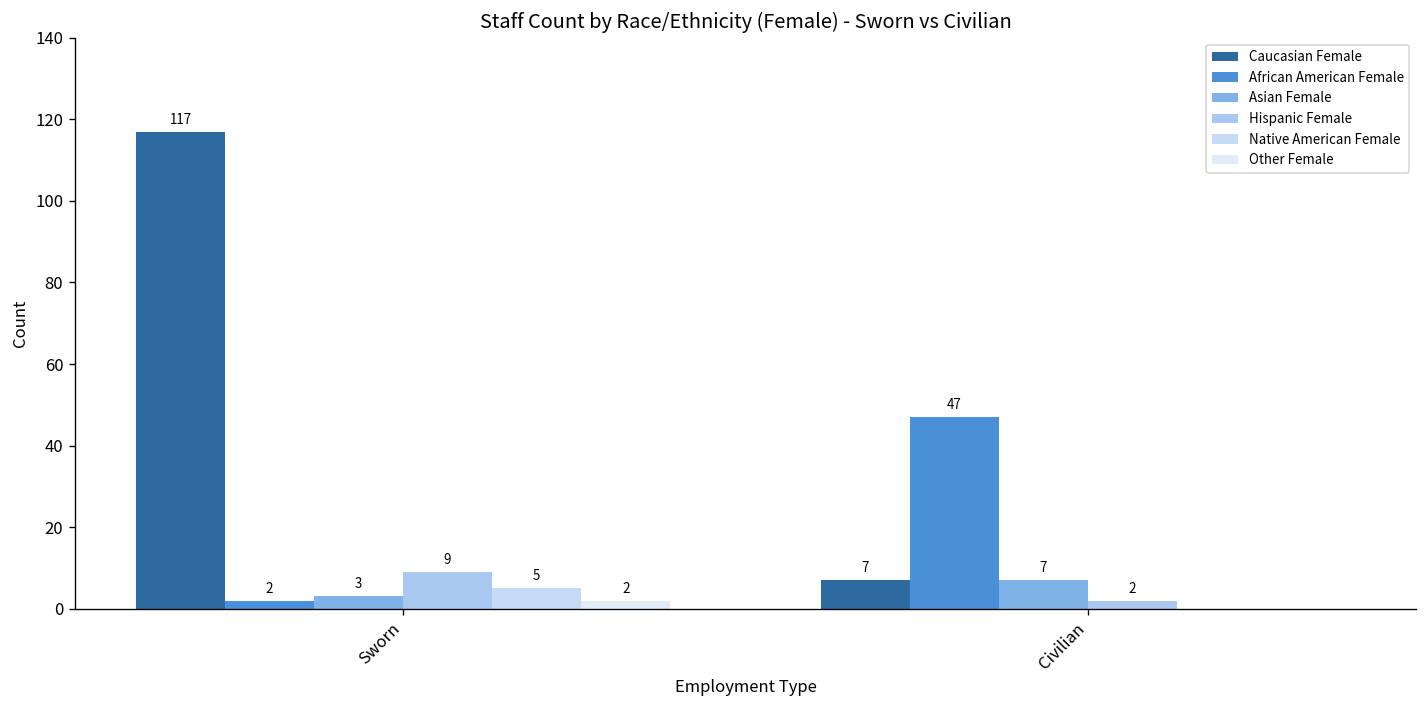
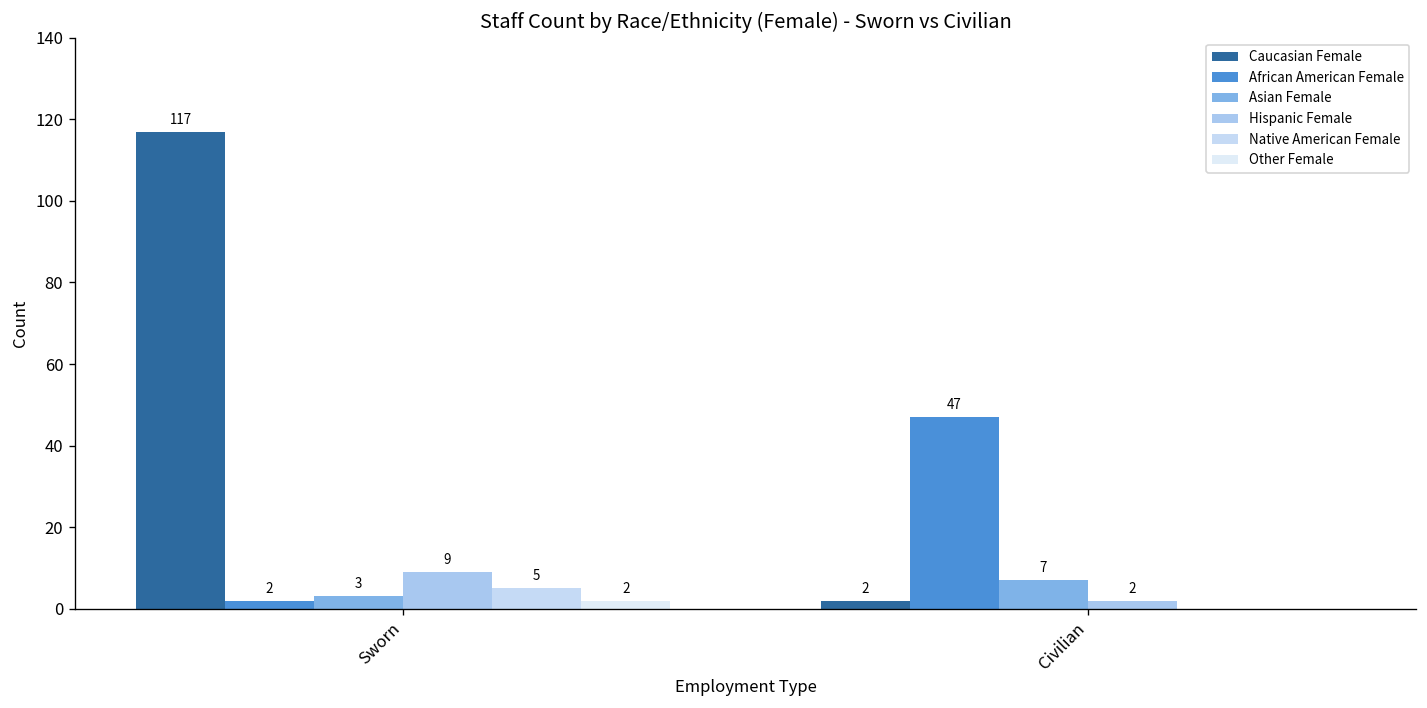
Caucasian Female, Civilian: 7 -> 2
